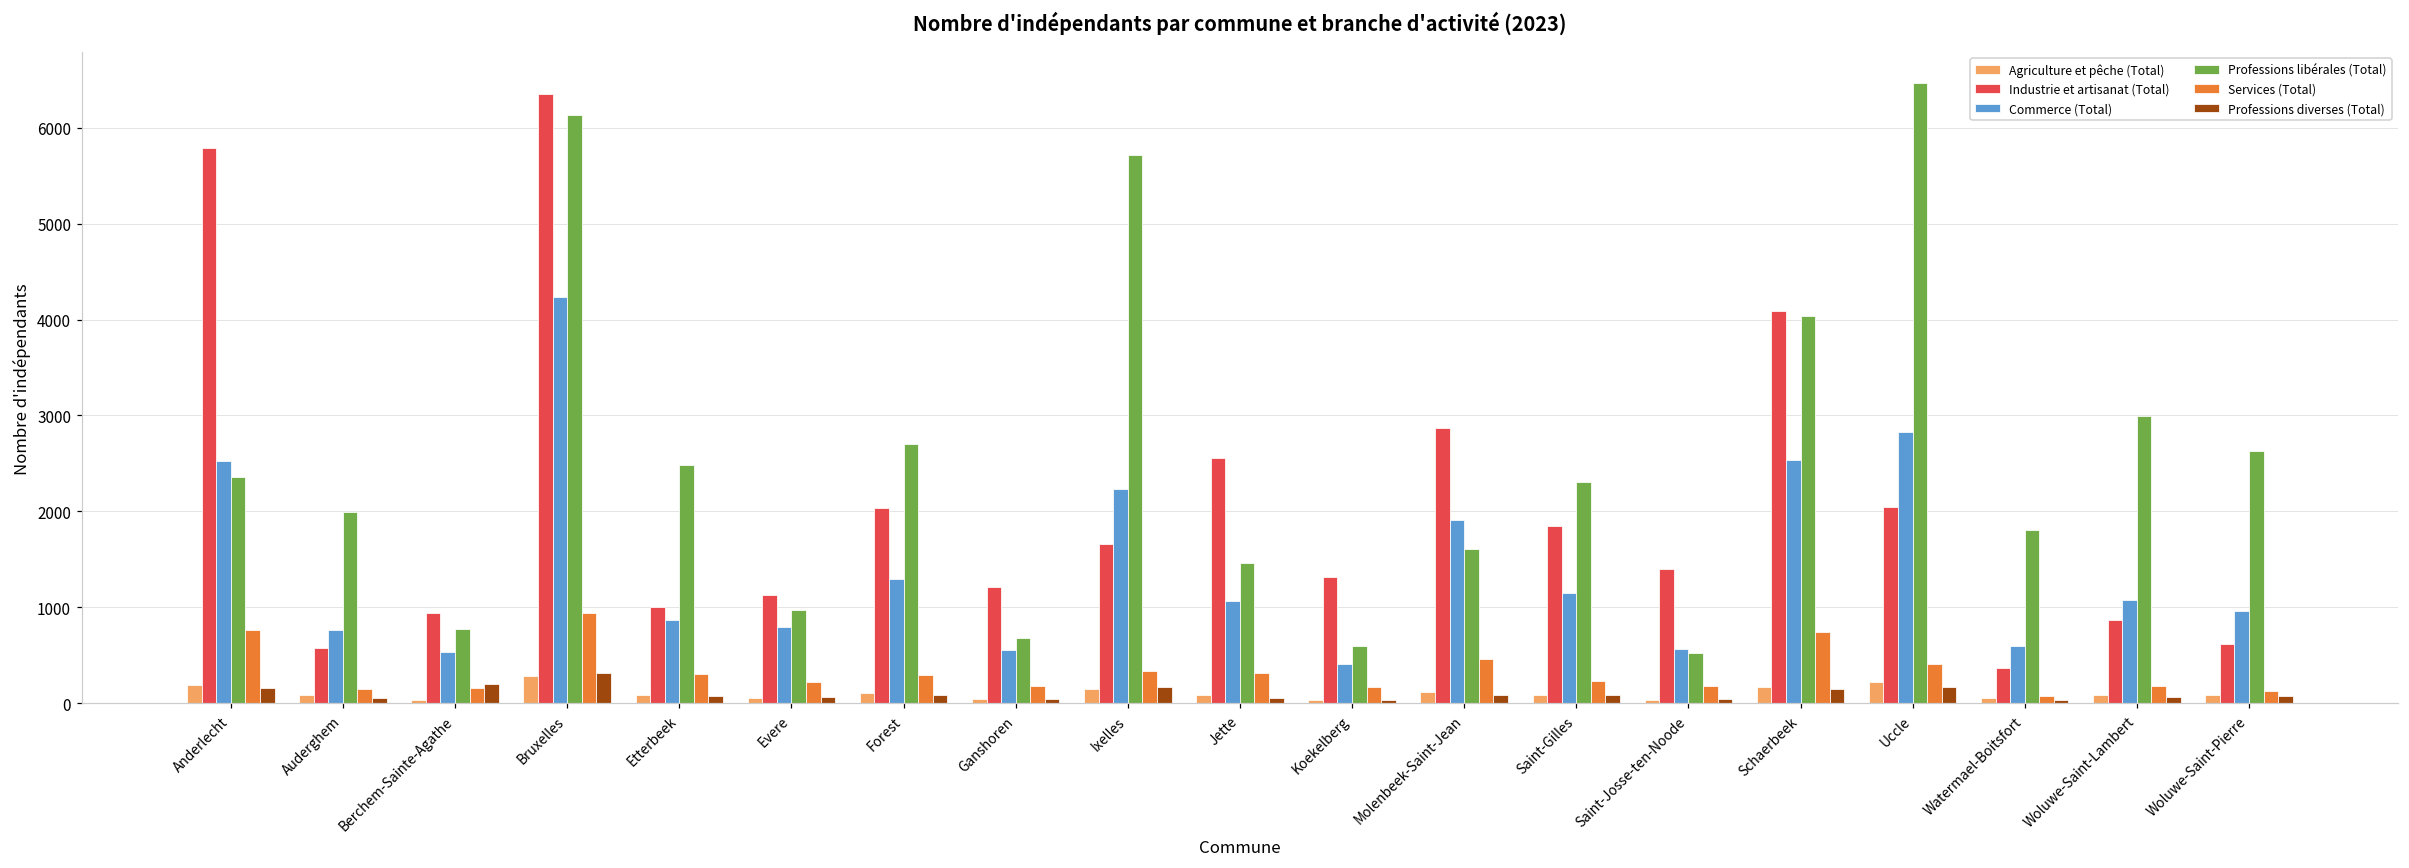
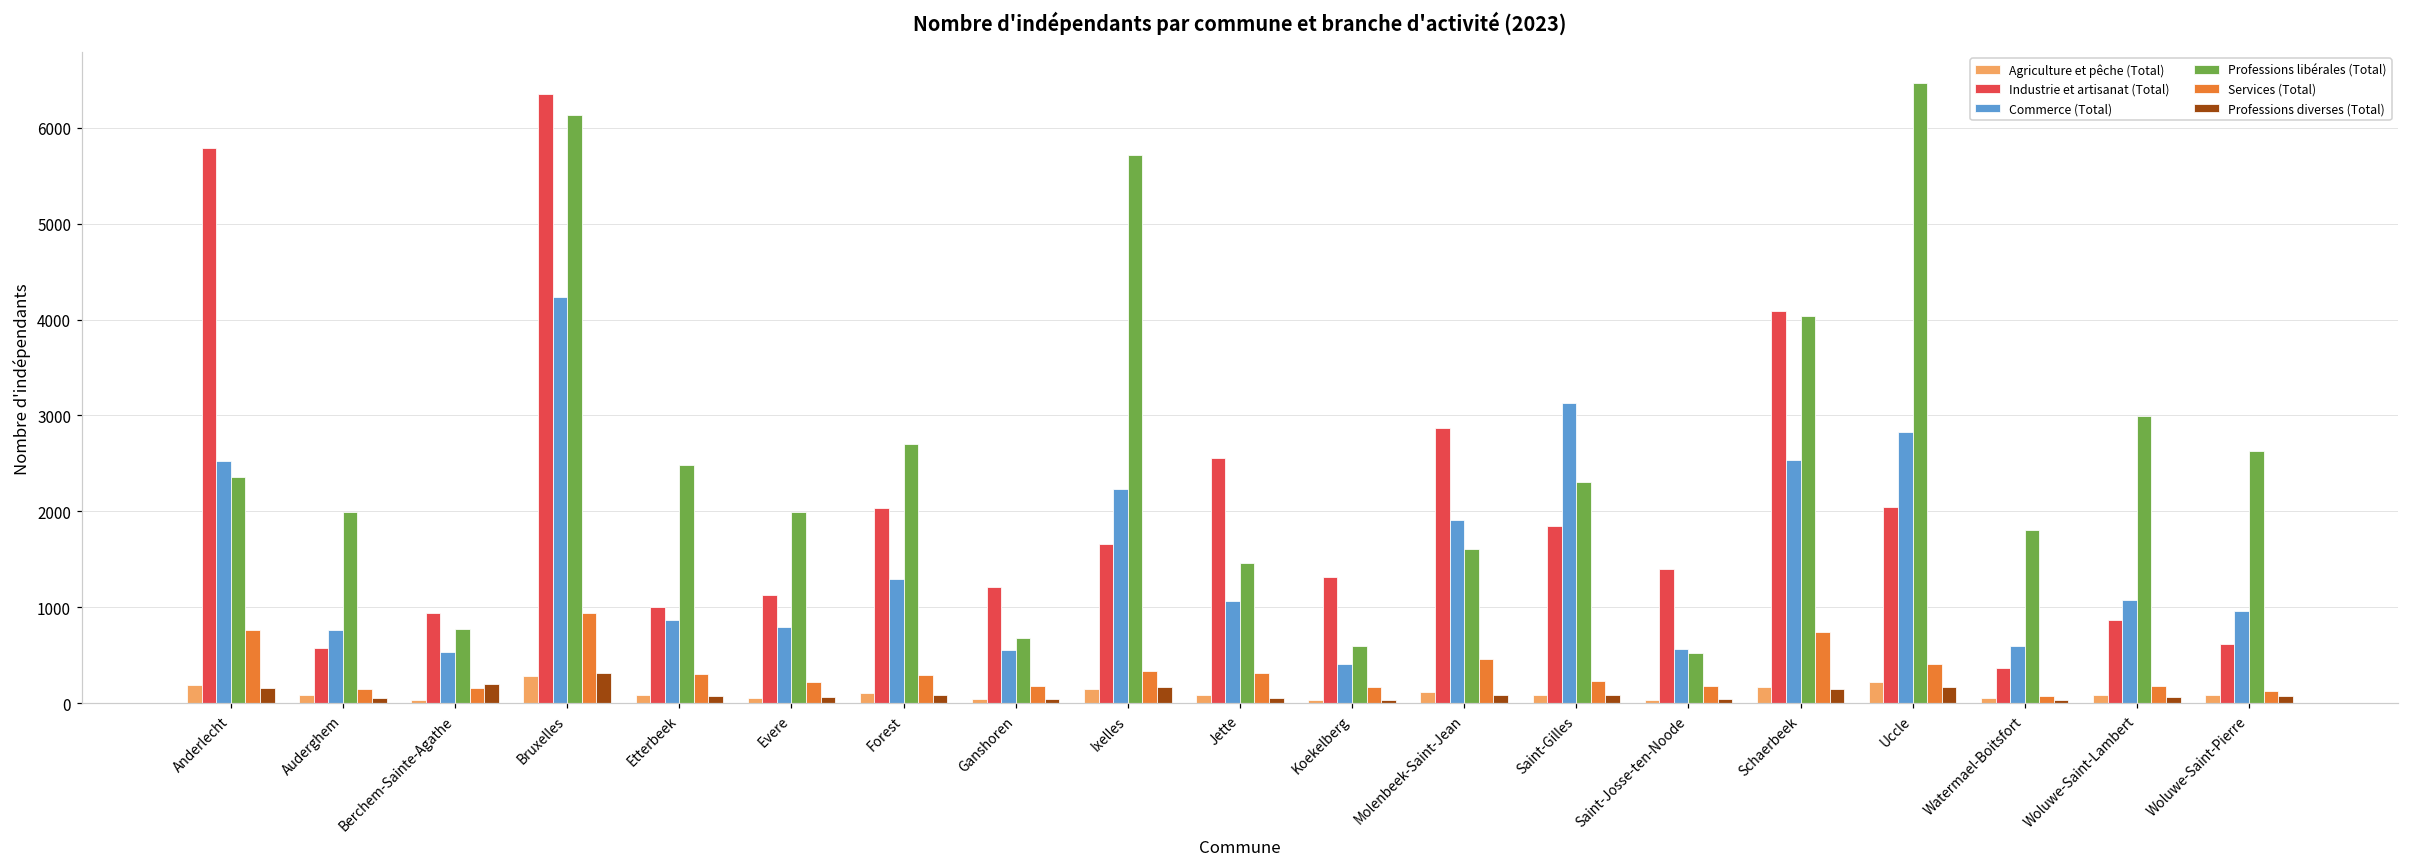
Professions libérales (Total), Evere: 1000 -> 2000
Commerce (Total), Saint-Gilles: 1200 -> 3100
